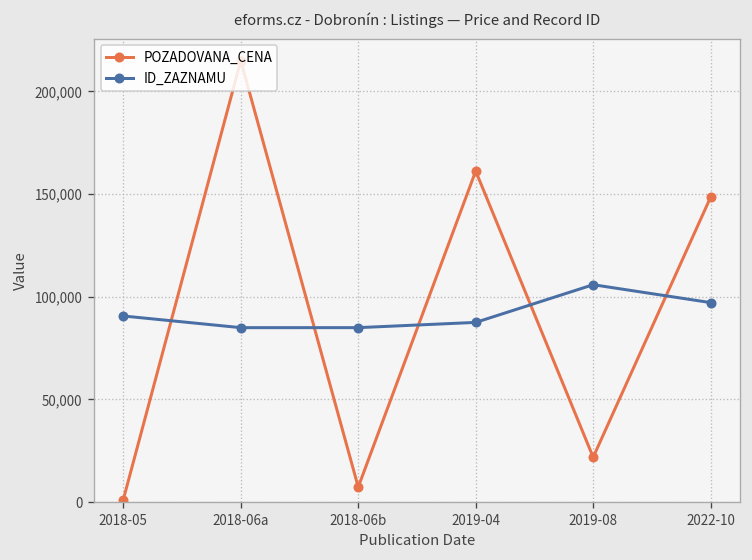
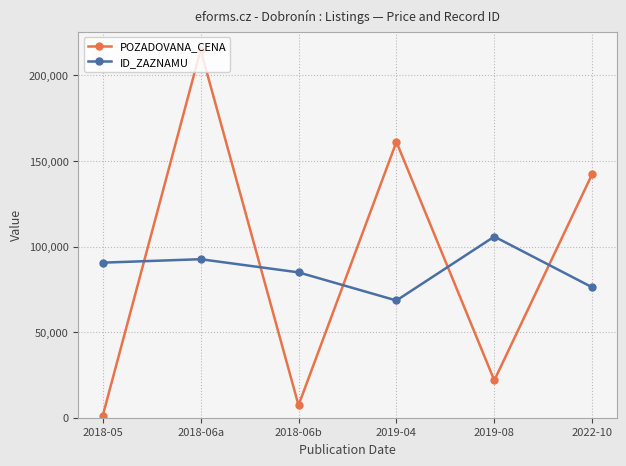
ID_ZAZNAMU, 2018-06a: 85,000 -> 93,000
ID_ZAZNAMU, 2019-04: 87,000 -> 69,000
POZADOVANA_CENA, 2022-10: 148,000 -> 142,000
ID_ZAZNAMU, 2022-10: 97,000 -> 76,000
